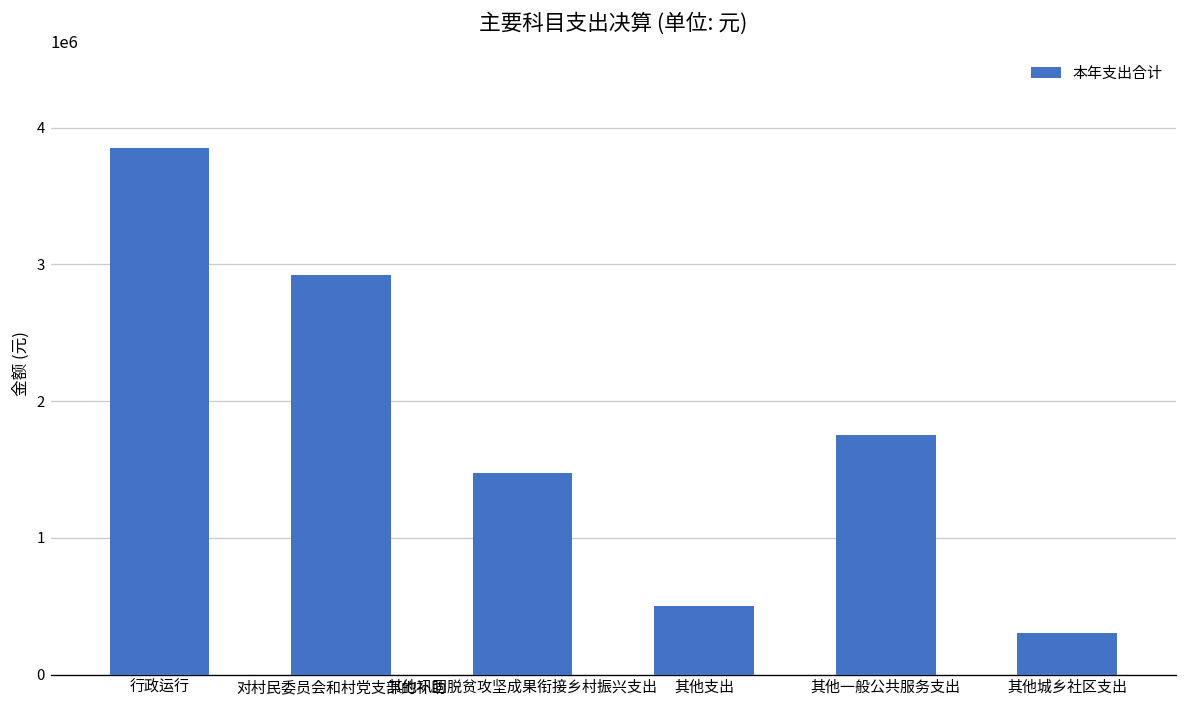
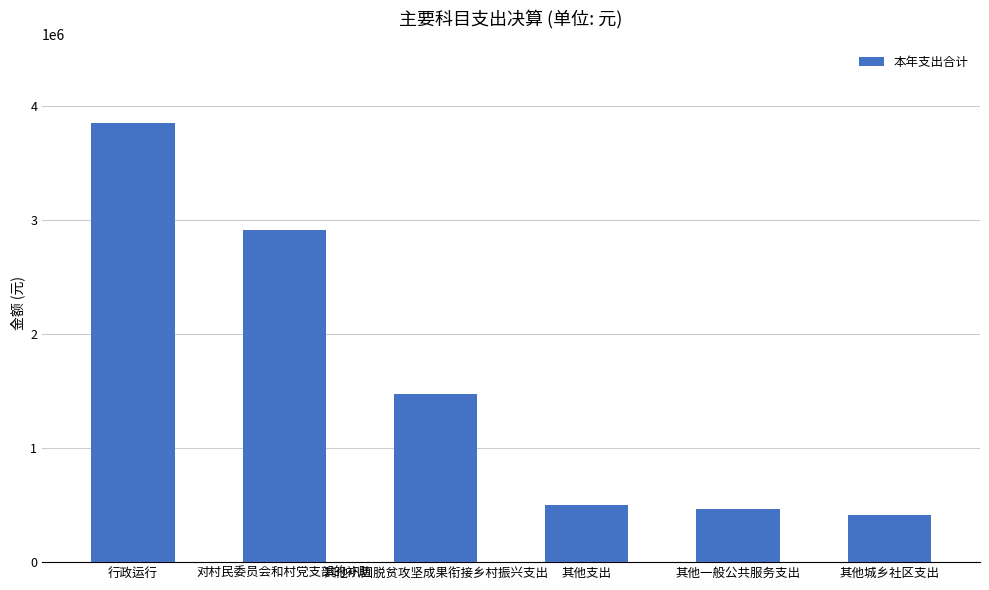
其他一般公共服务支出: 1750000 -> 470000
其他城乡社区支出: 310000 -> 410000
